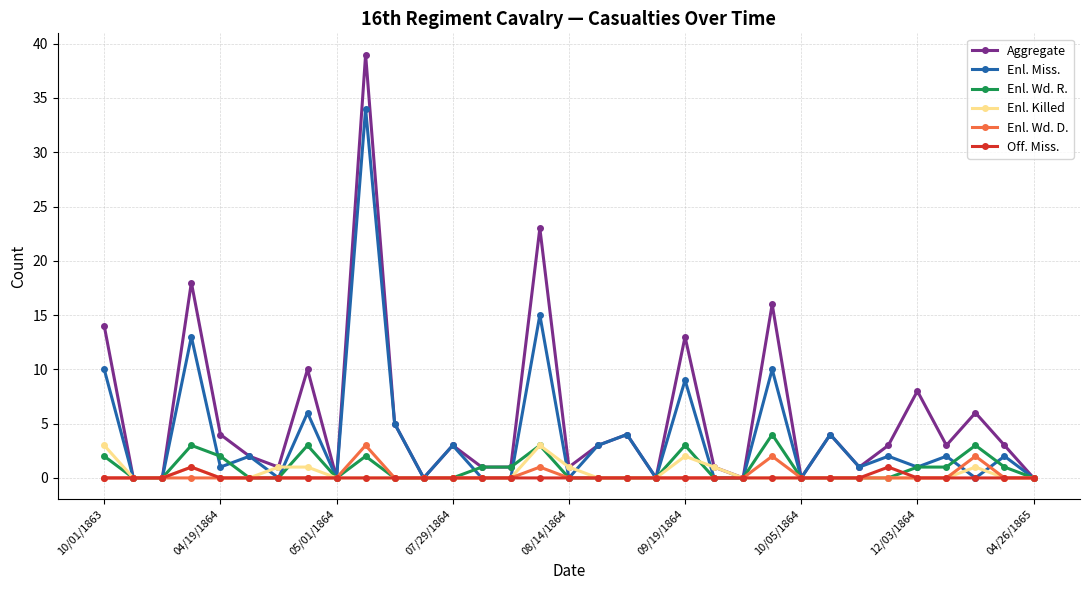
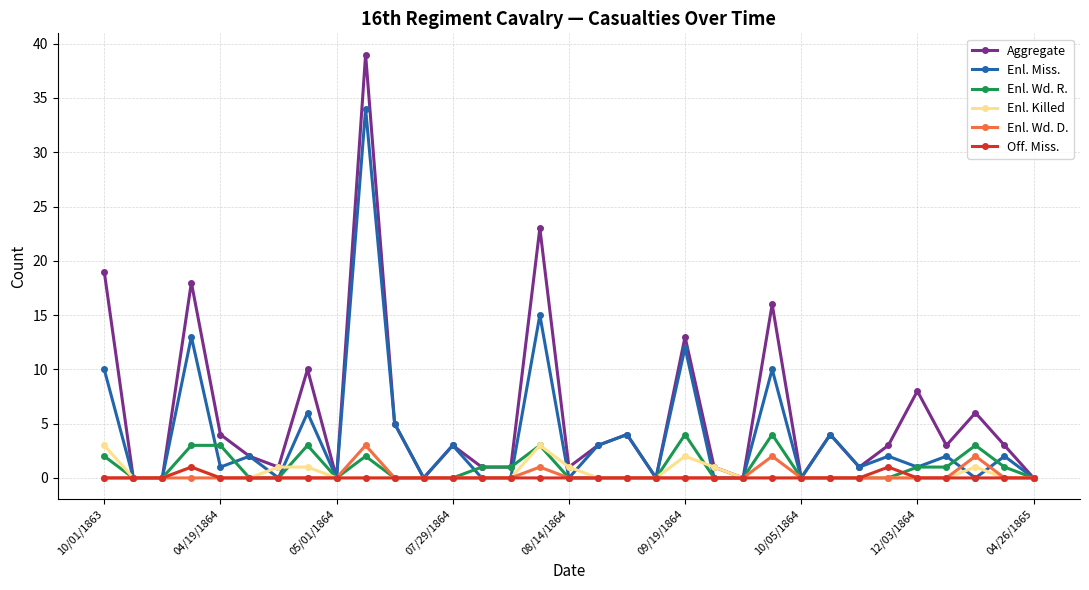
Aggregate, 10/01/1863: 14 -> 19
Enl. Wd. R., 04/19/1864: 2 -> 3
Enl. Miss., 09/19/1864: 9 -> 12
Enl. Wd. R., 09/19/1864: 3 -> 4
